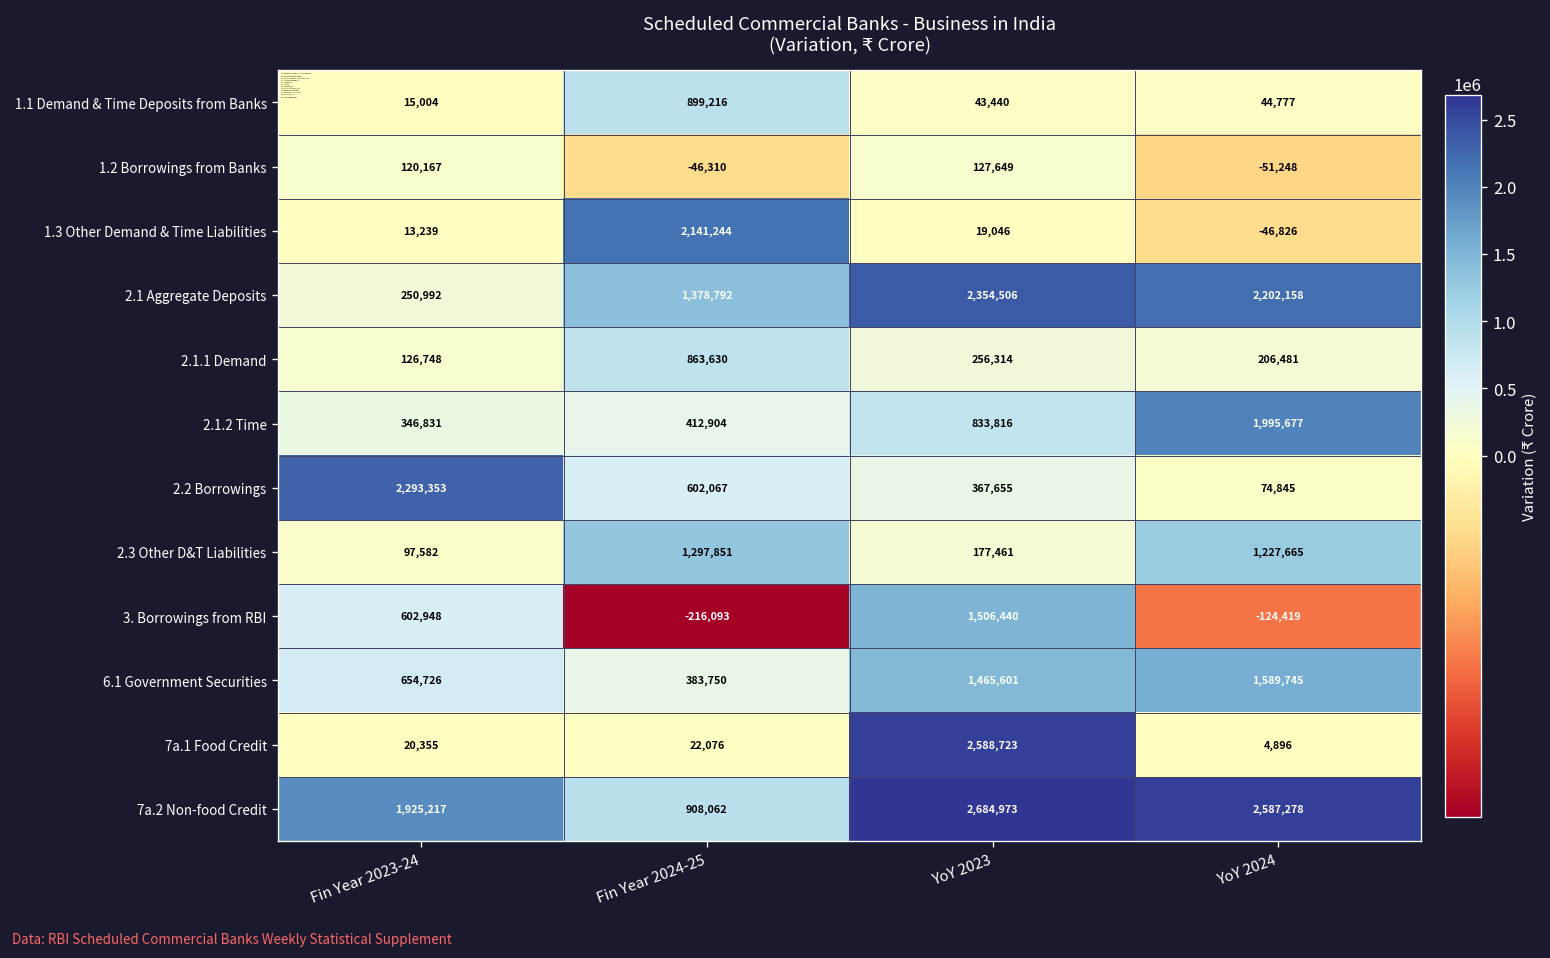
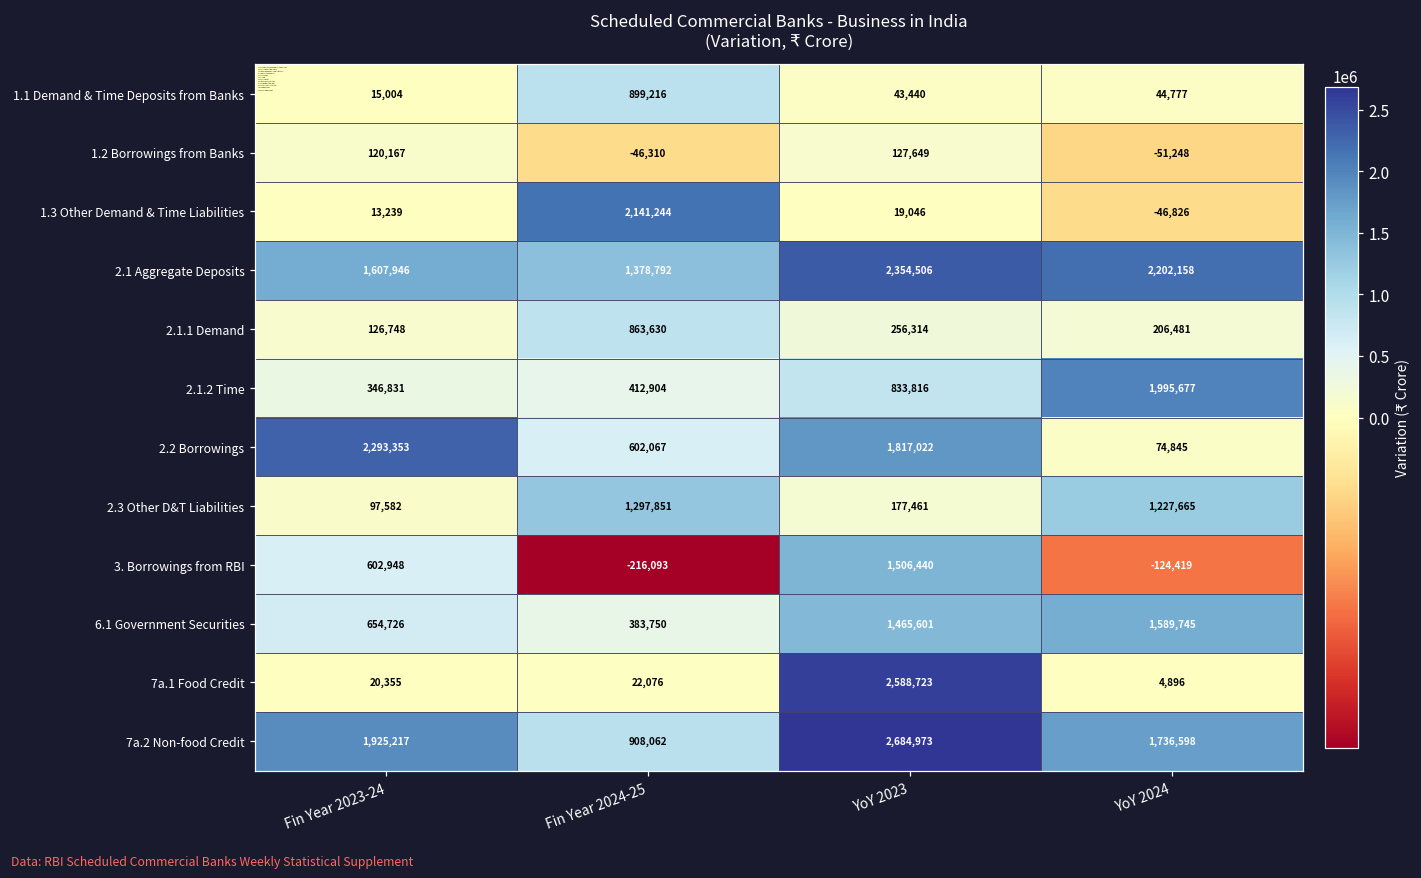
2.1 Aggregate Deposits, Fin Year 2023-24: 250,992 -> 1,607,946
2.2 Borrowings, YoY 2023: 367,655 -> 1,817,022
7a.2 Non-food Credit, YoY 2024: 2,587,278 -> 1,736,598
